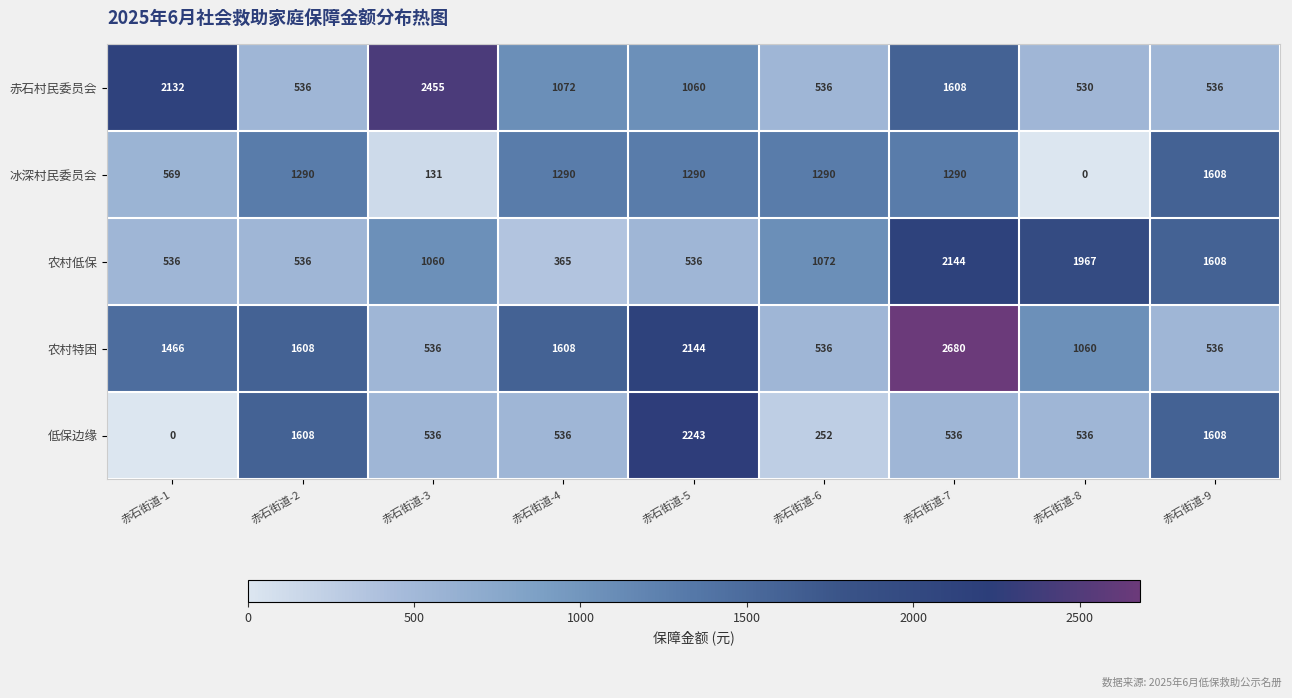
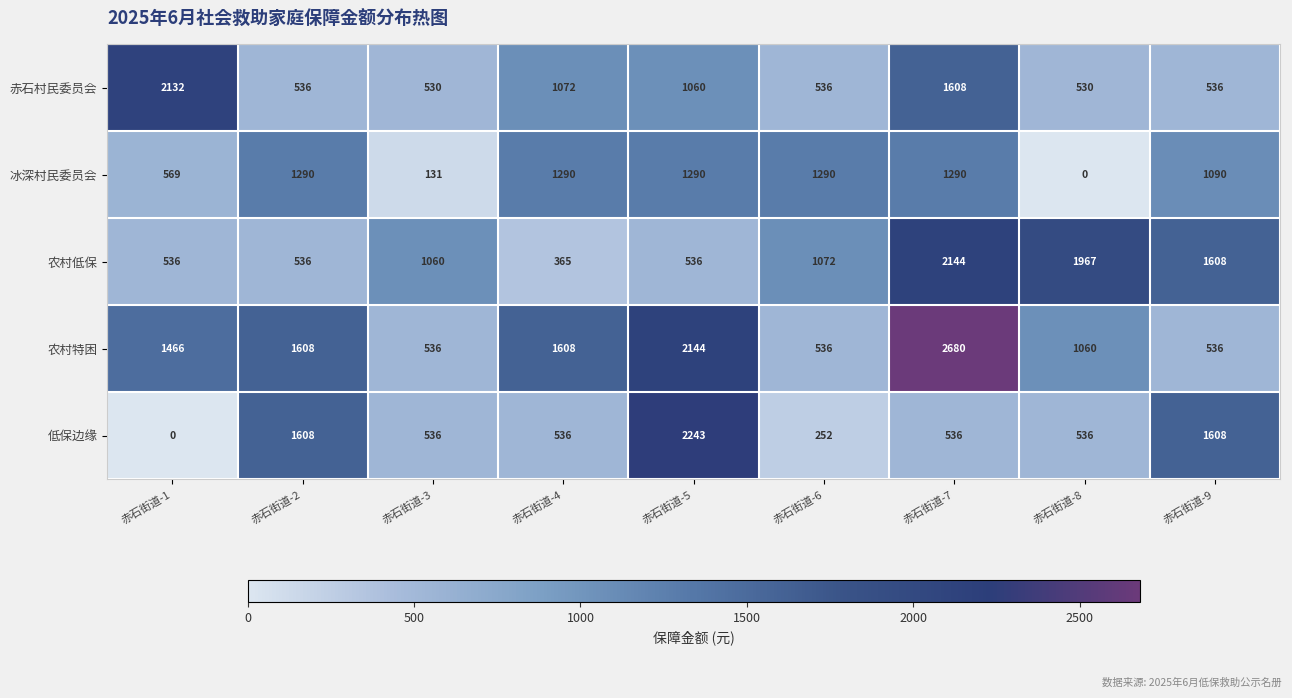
赤石村民委员会, 赤石街道-3: 2455 -> 530
冰深村民委员会, 赤石街道-9: 1608 -> 1090
